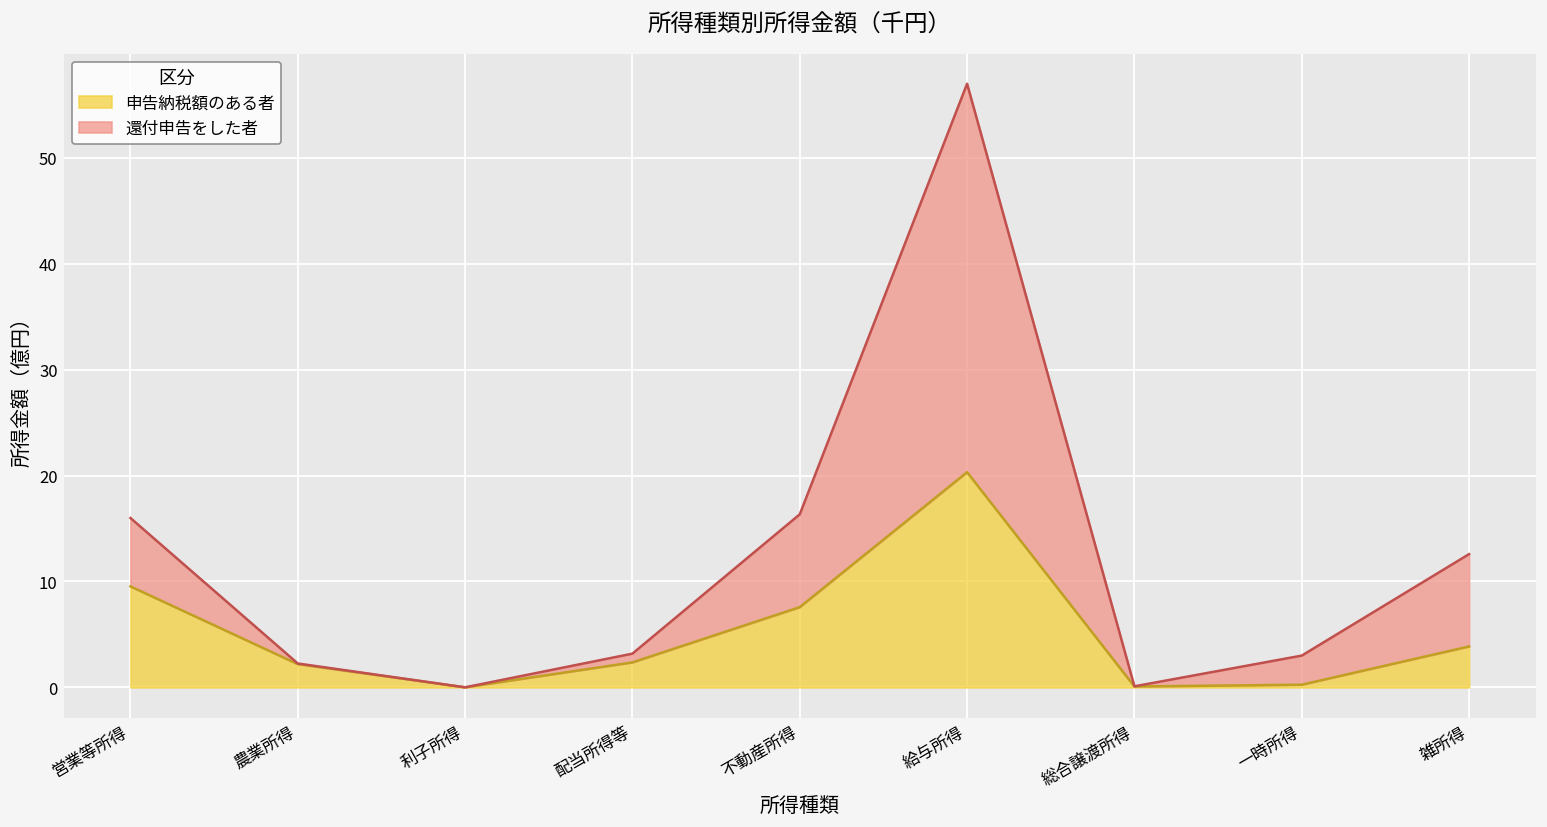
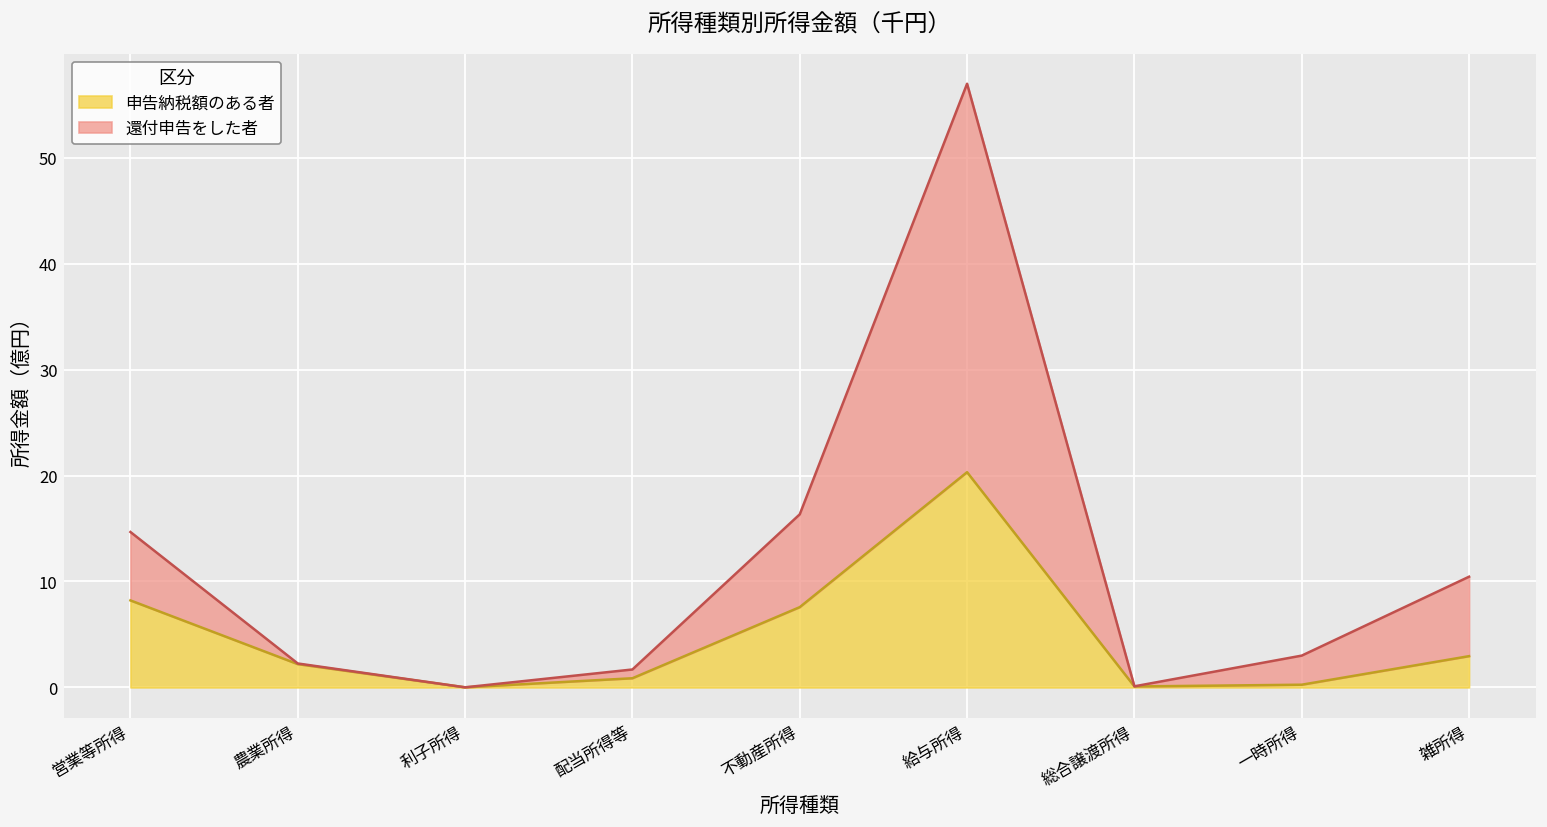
申告納税額のある者, 営業等所得: 10 -> 8
申告納税額のある者, 配当所得等: 2 -> 1
申告納税額のある者, 雑所得: 4 -> 3
還付申告をした者, 雑所得: 9 -> 8
